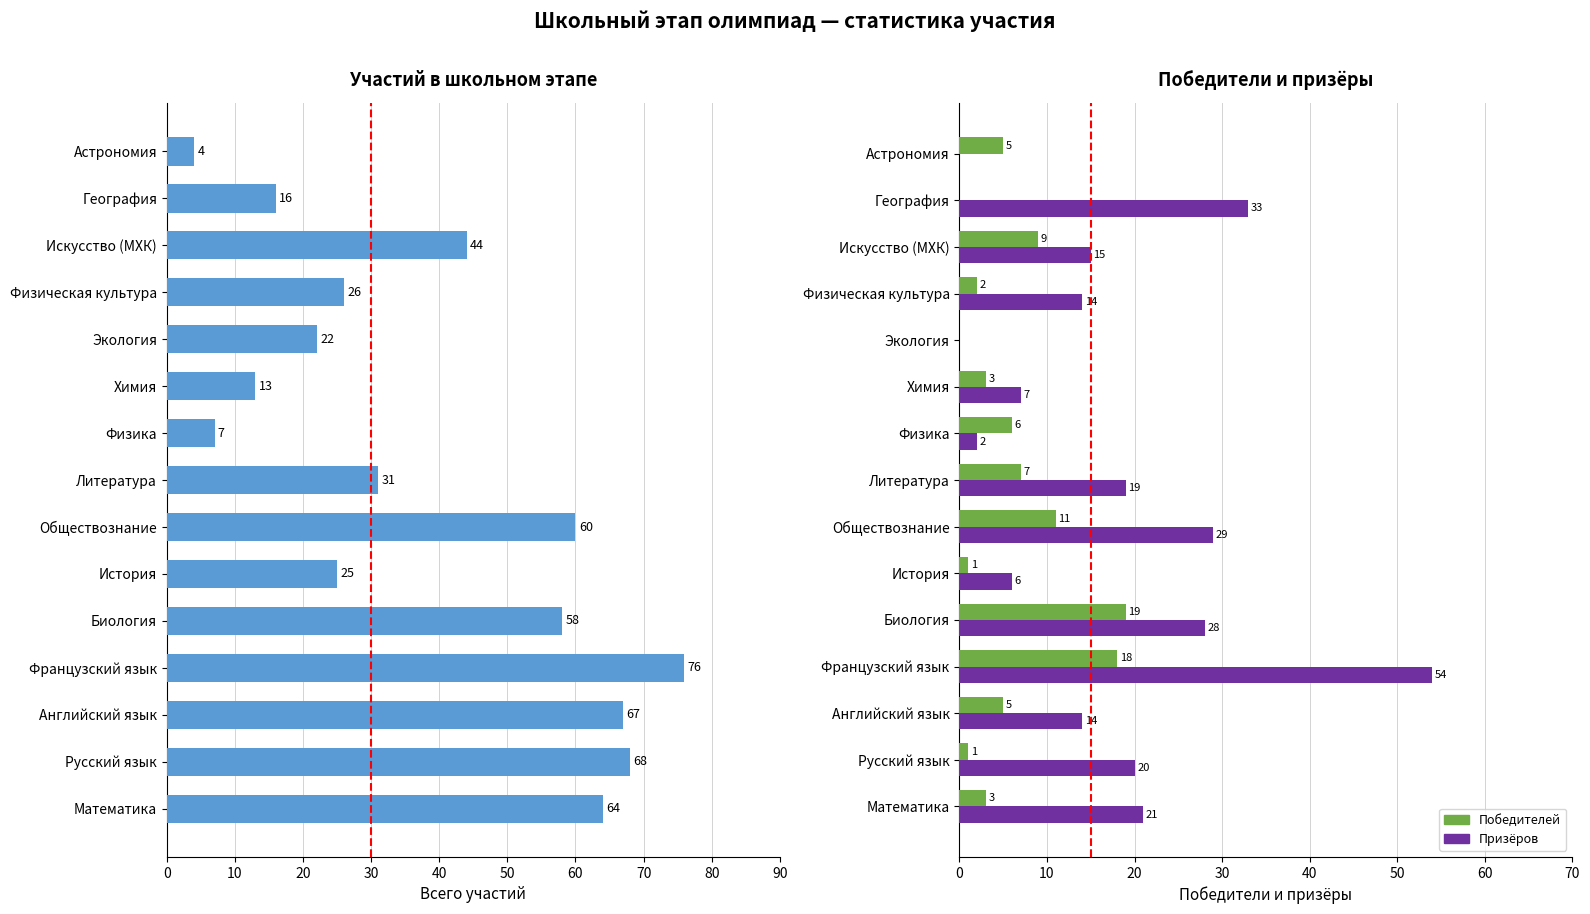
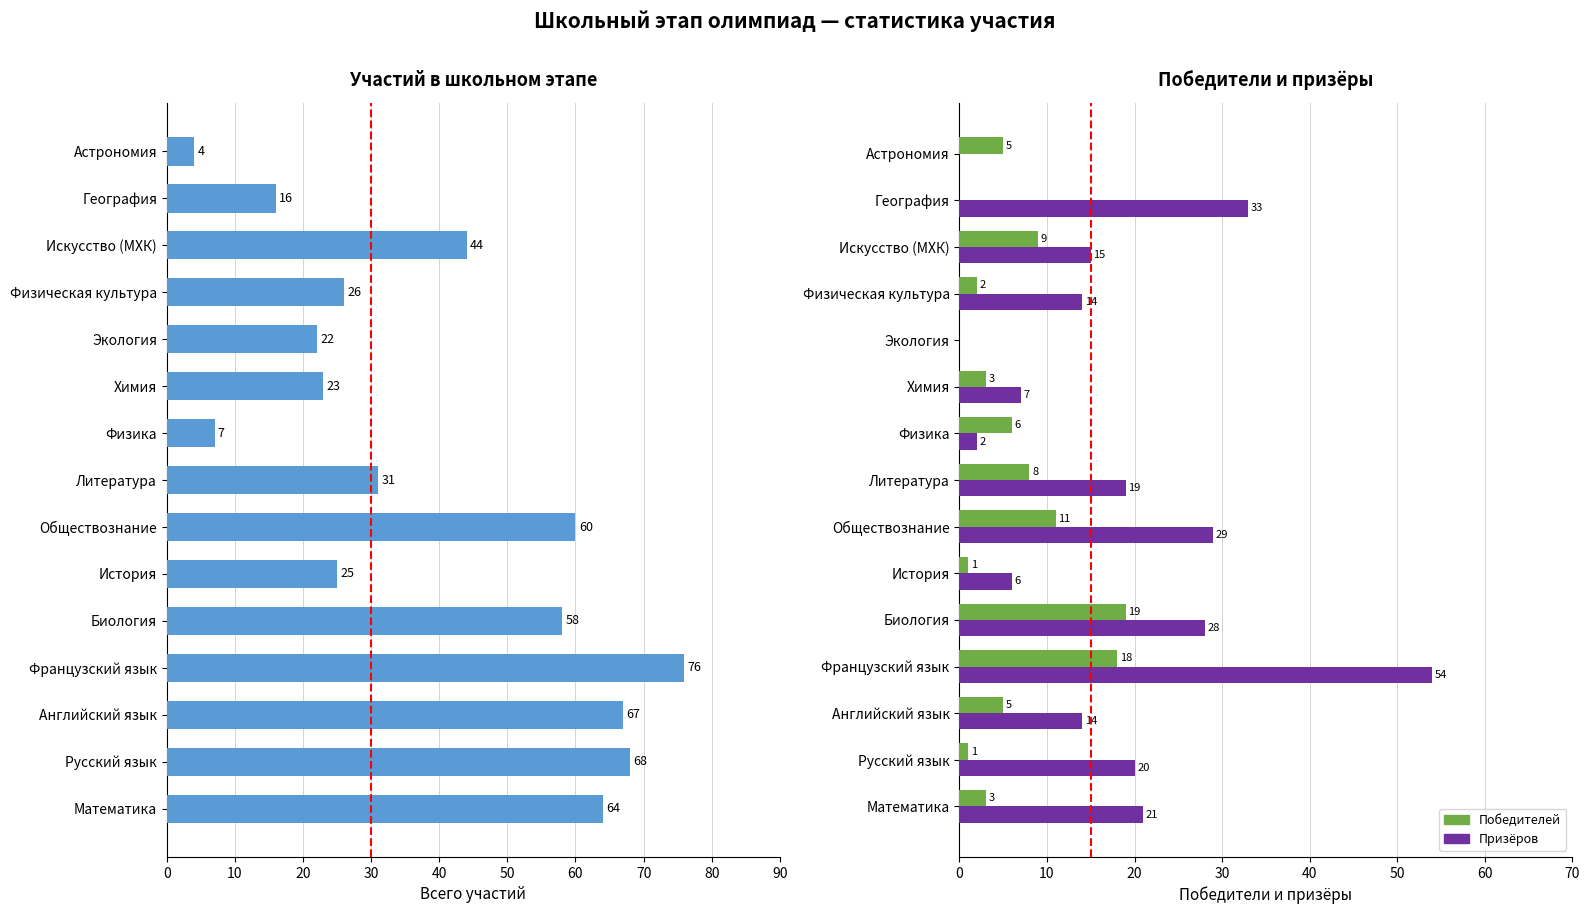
Участий в школьном этапе, Химия: 13 -> 23
Победители и призёры, Победителей, Литература: 7 -> 8
